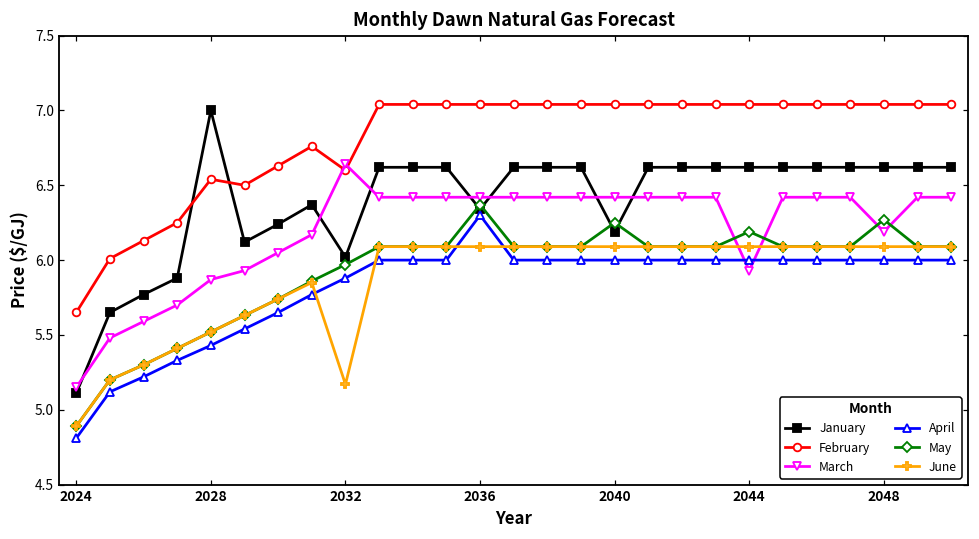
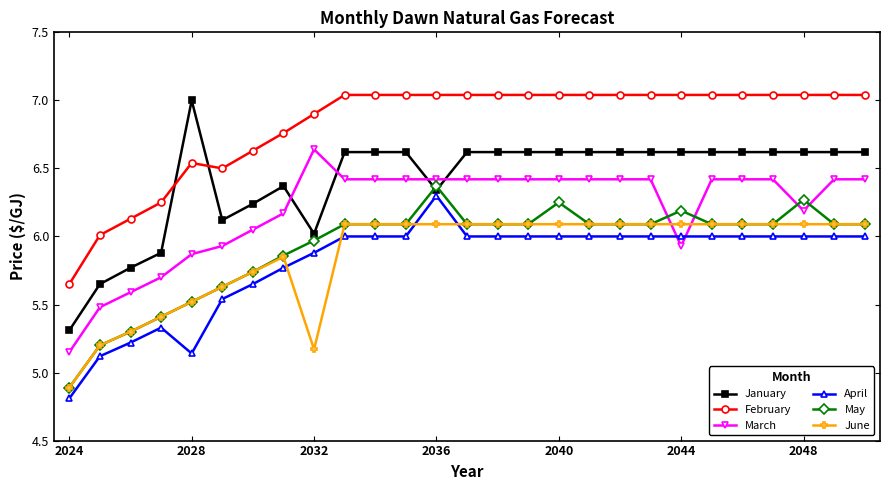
January, 2024: 5.11 -> 5.31
April, 2028: 5.43 -> 5.14
February, 2032: 6.6 -> 6.9
January, 2040: 6.19 -> 6.62
